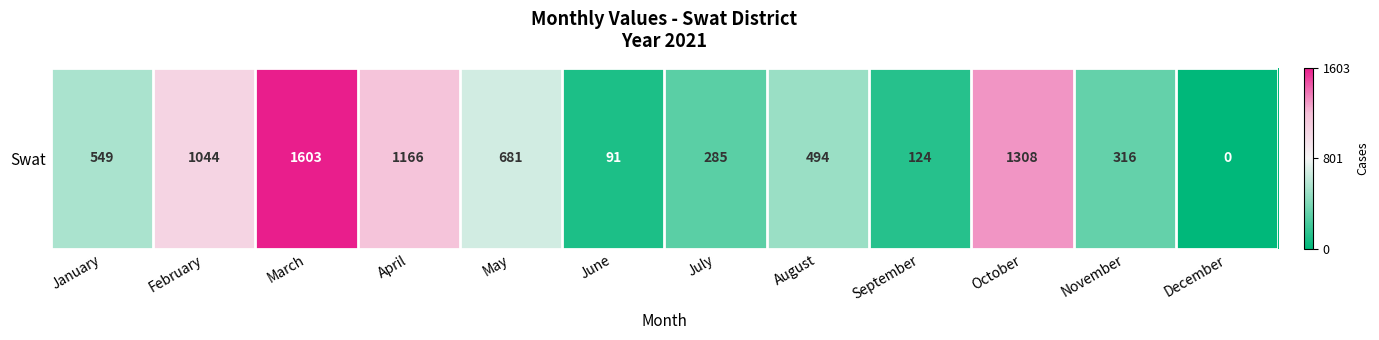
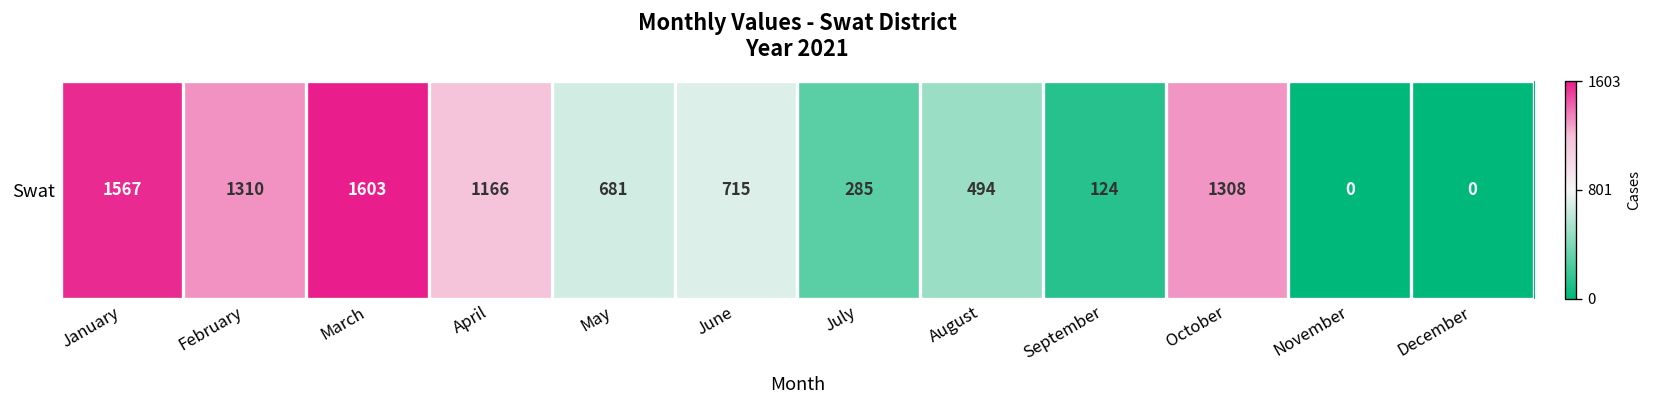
Swat, January: 549 -> 1567
Swat, February: 1044 -> 1310
Swat, June: 91 -> 715
Swat, November: 316 -> 0
